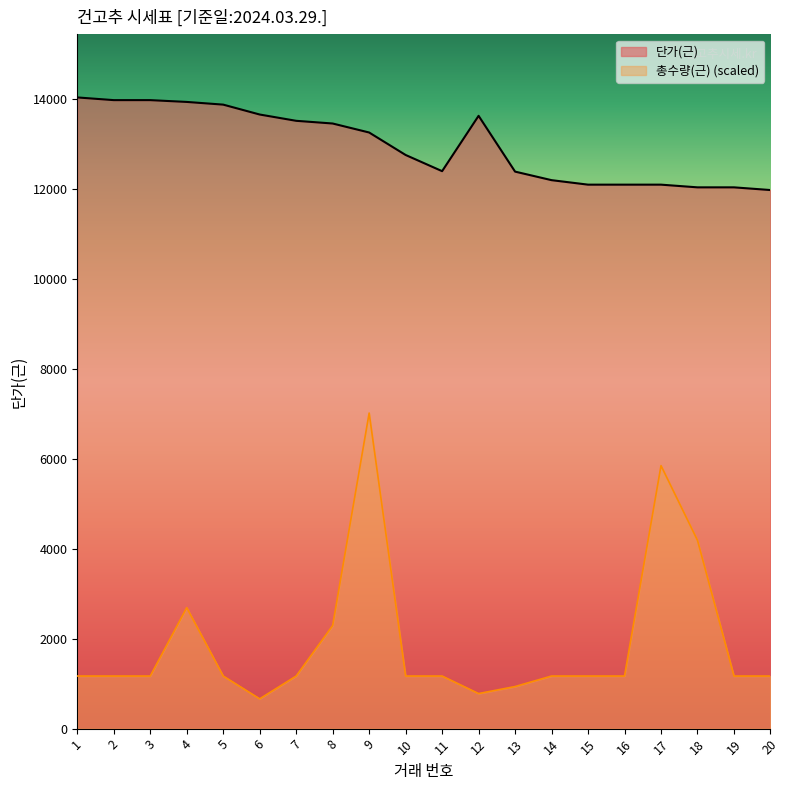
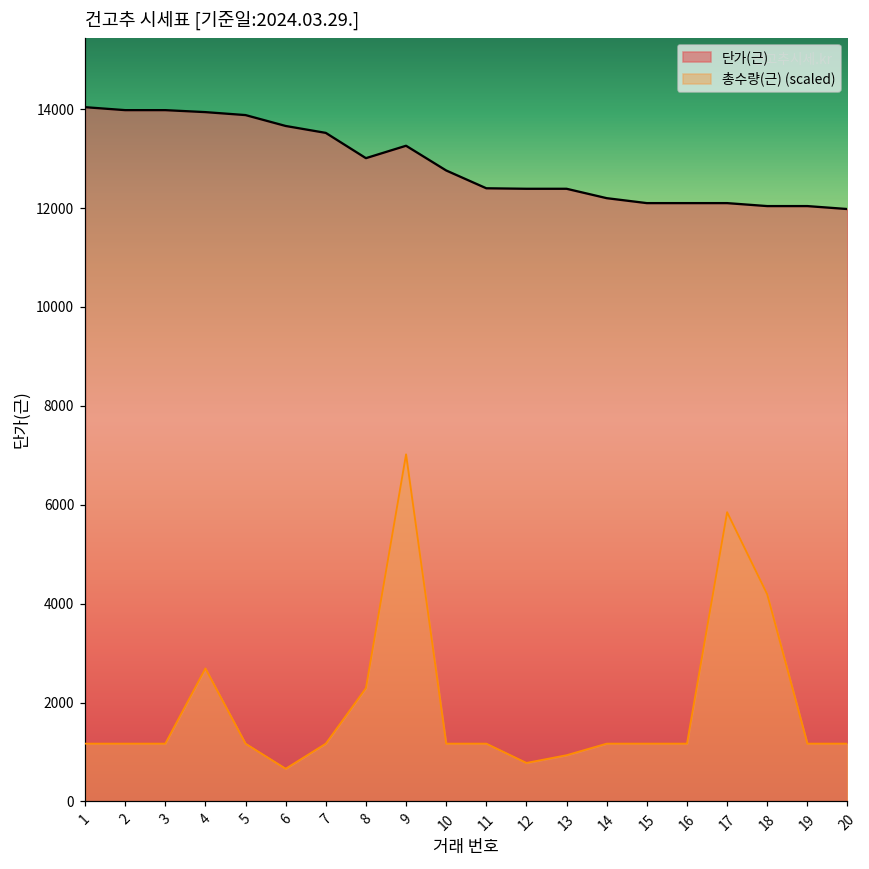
단가(근), 8: 13500 -> 13000
단가(근), 12: 13600 -> 12400
